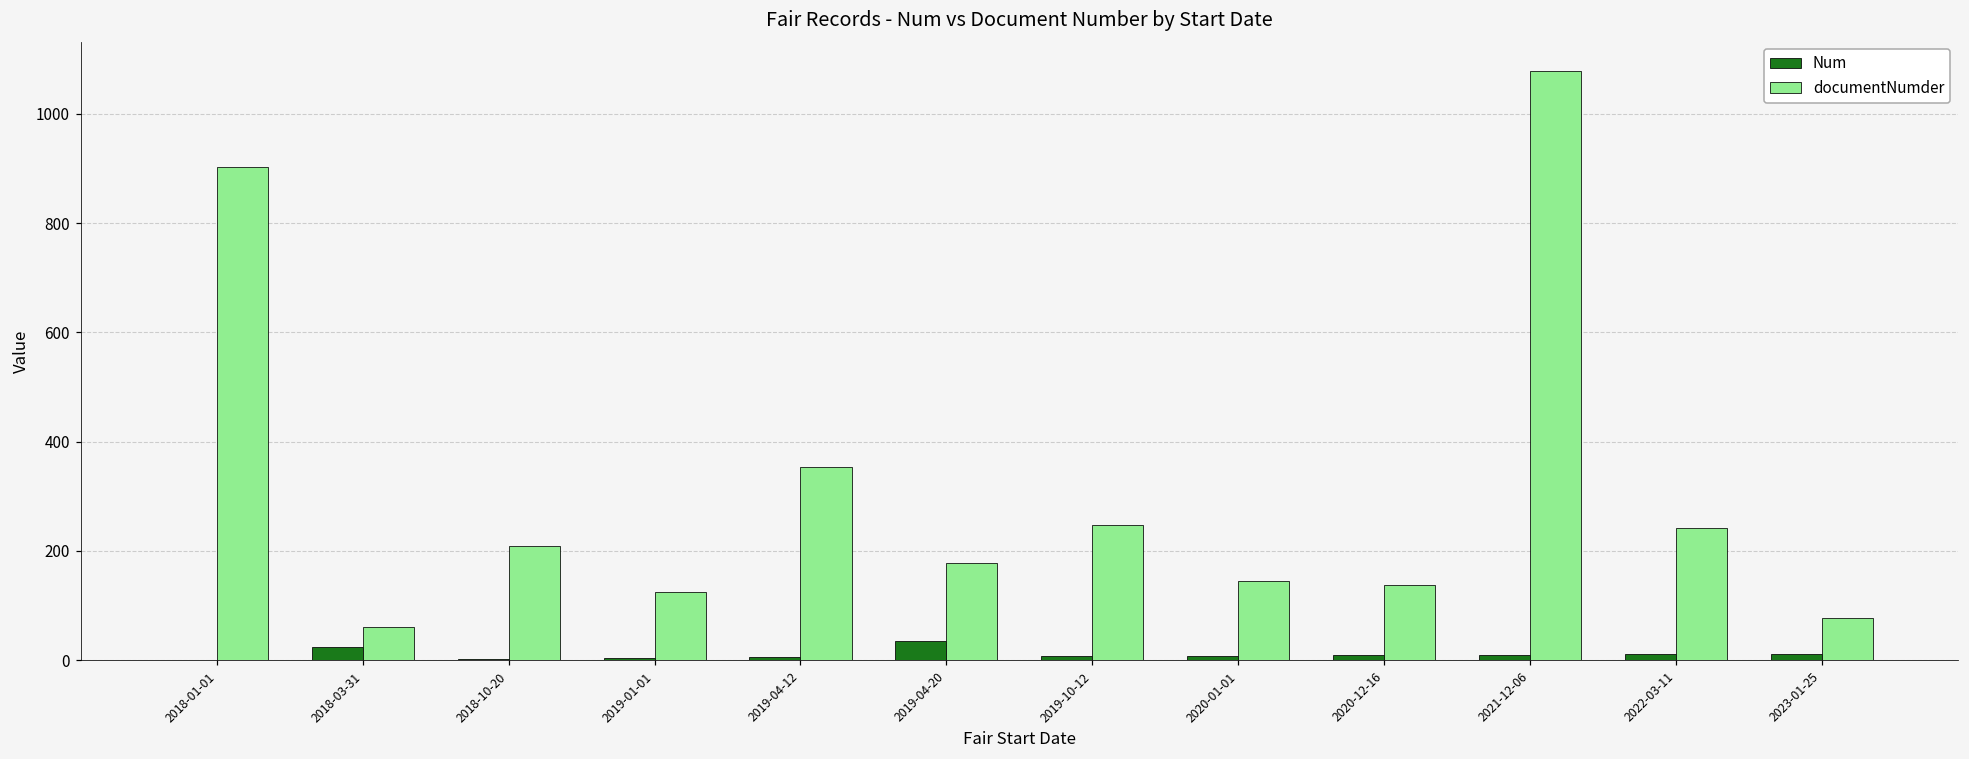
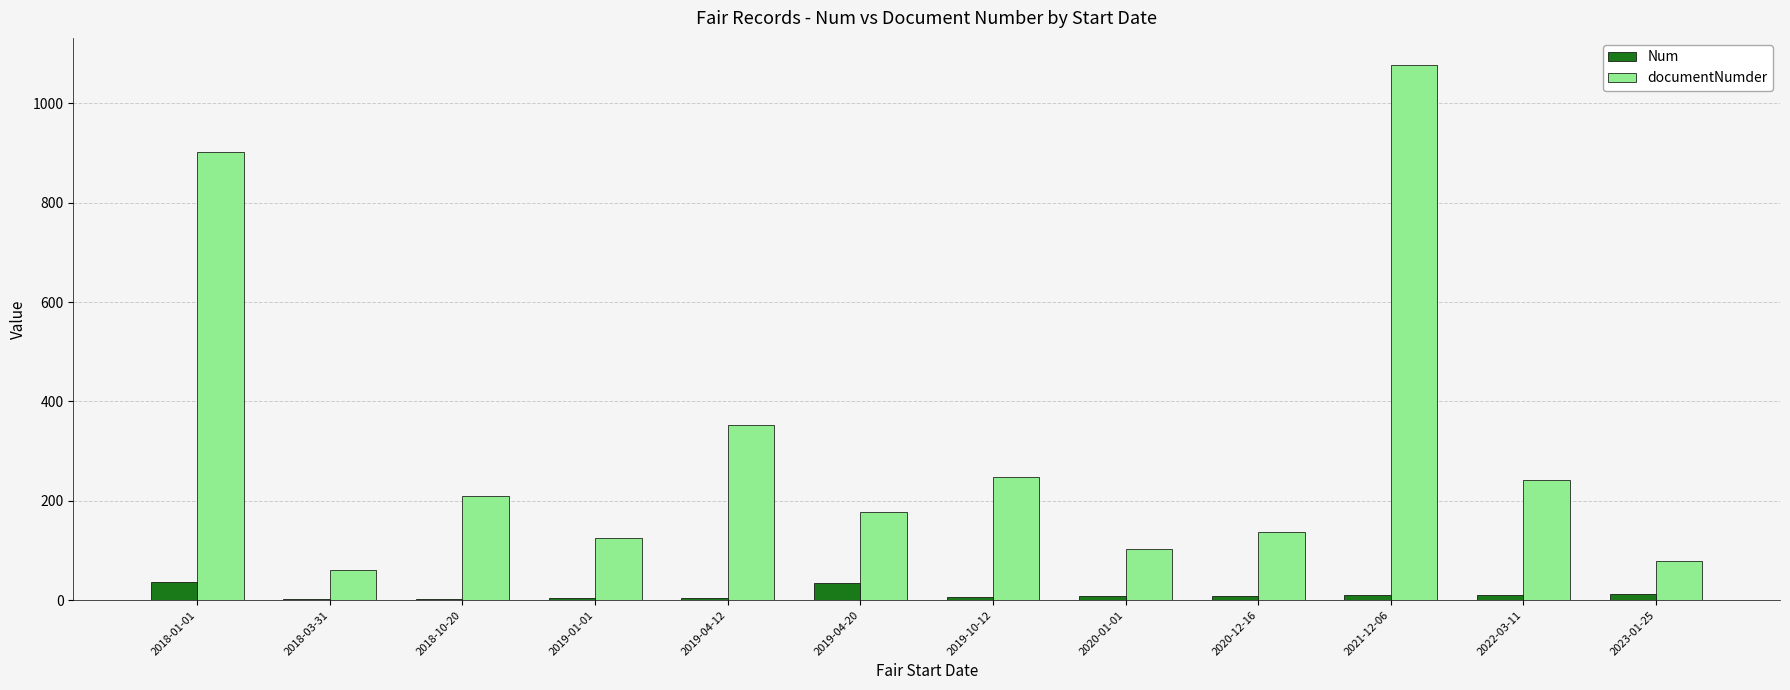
Num, 2018-01-01: 0 -> 40
Num, 2018-03-31: 30 -> 0
documentNumder, 2020-01-01: 140 -> 100
